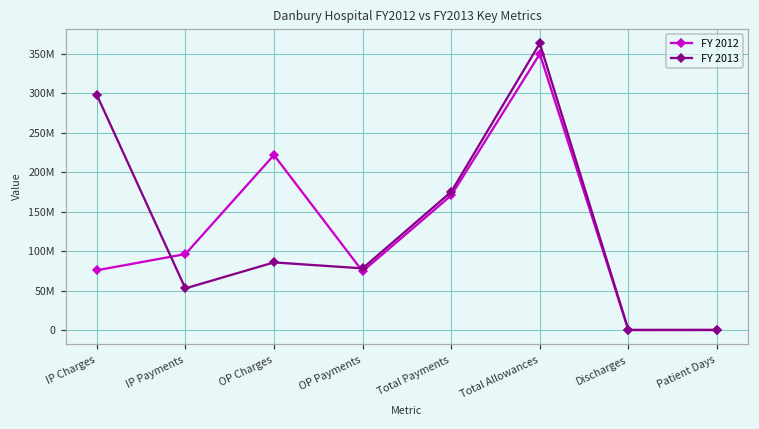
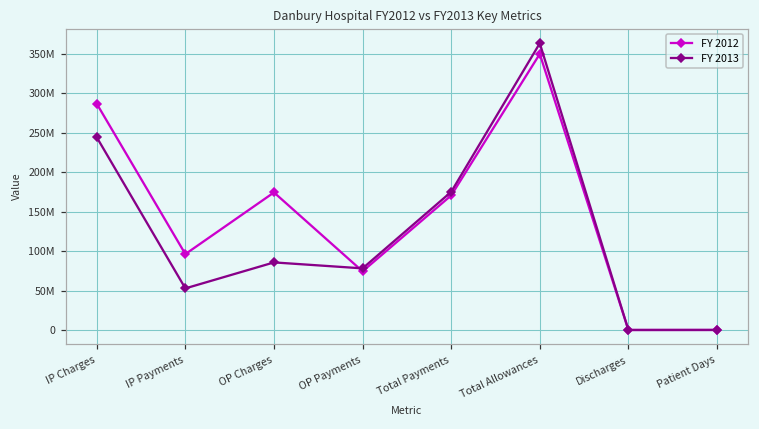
FY 2012, IP Charges: 80000000 -> 290000000
FY 2013, IP Charges: 300000000 -> 240000000
FY 2012, OP Charges: 220000000 -> 170000000
